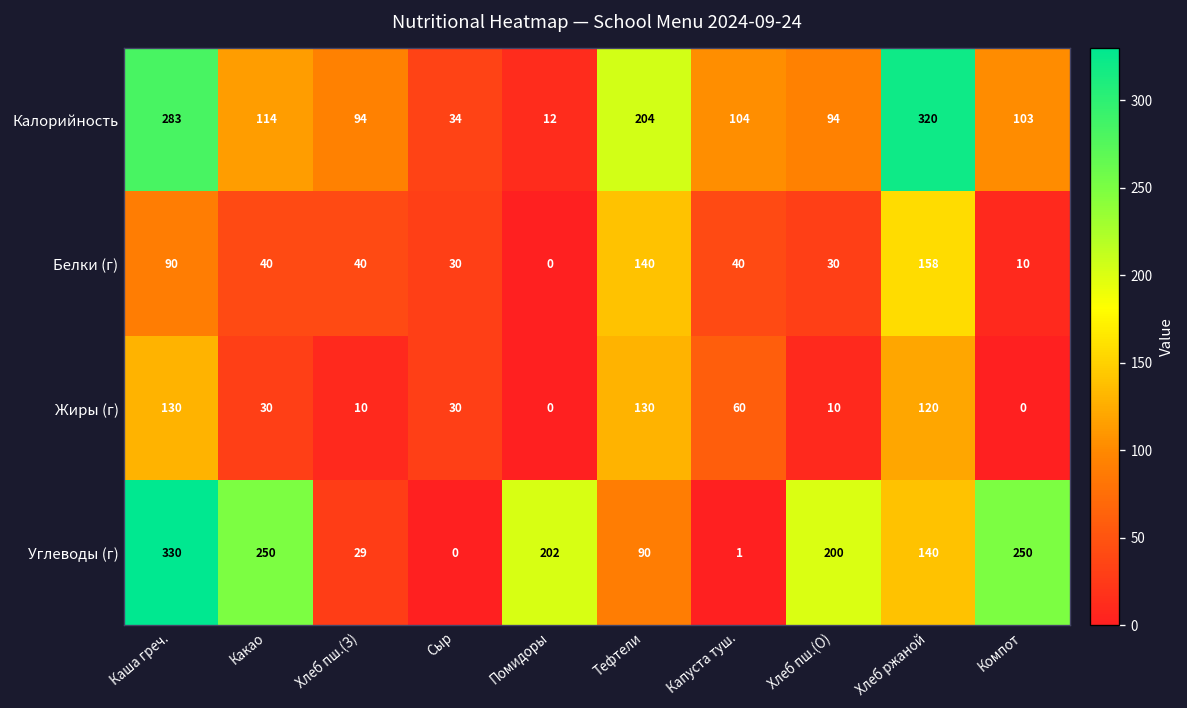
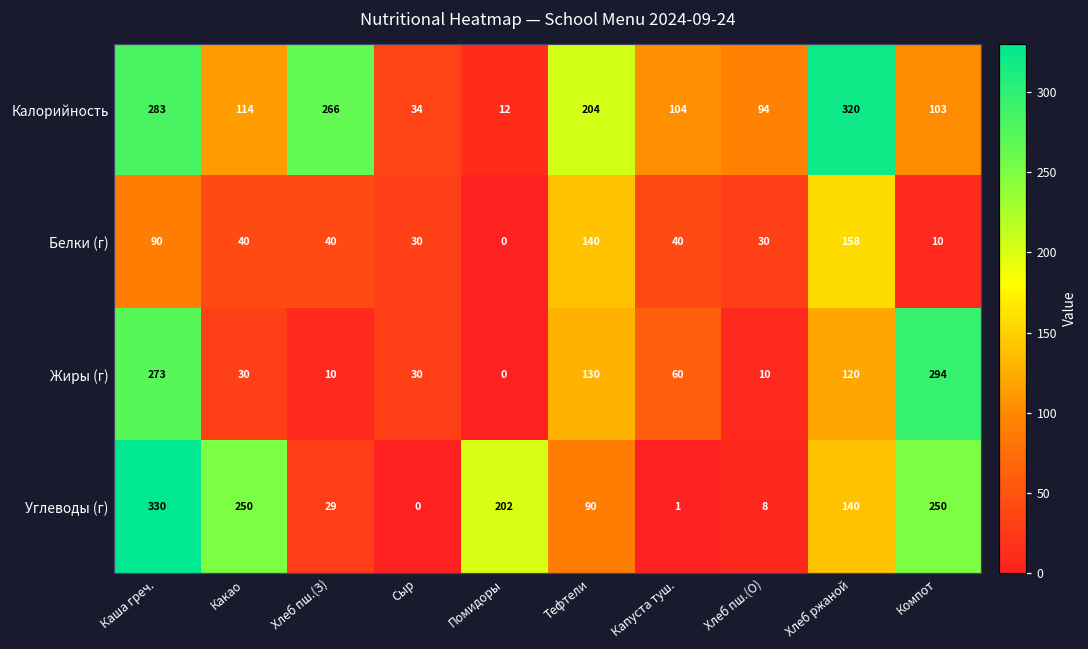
Калорийность, Хлеб пш.(З): 94 -> 266
Жиры (г), Каша греч.: 130 -> 273
Жиры (г), Компот: 0 -> 294
Углеводы (г), Хлеб пш.(О): 200 -> 8
